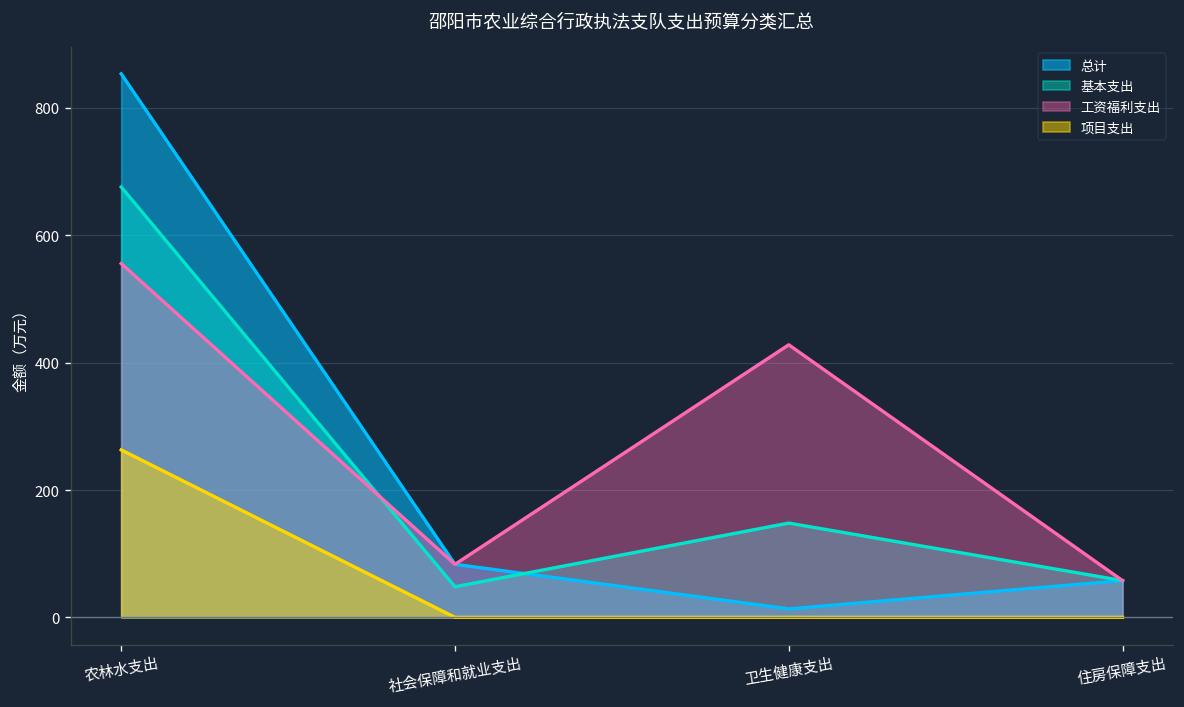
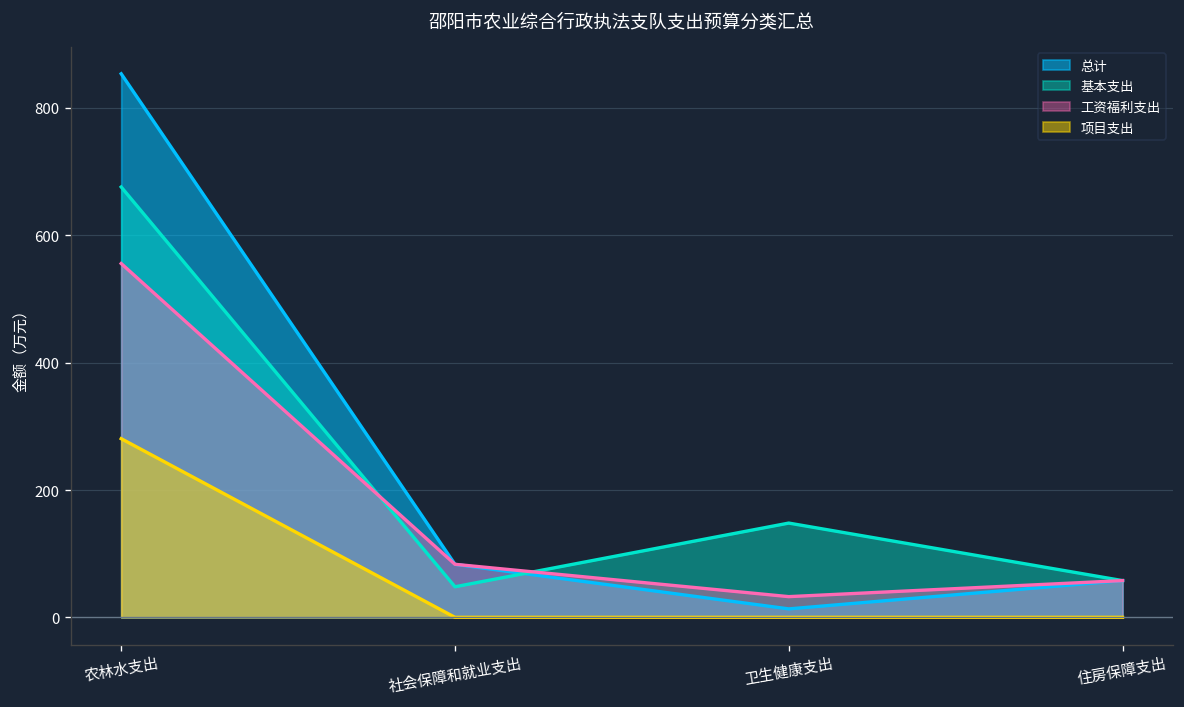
项目支出, 农林水支出: 260 -> 280
工资福利支出, 卫生健康支出: 430 -> 30
